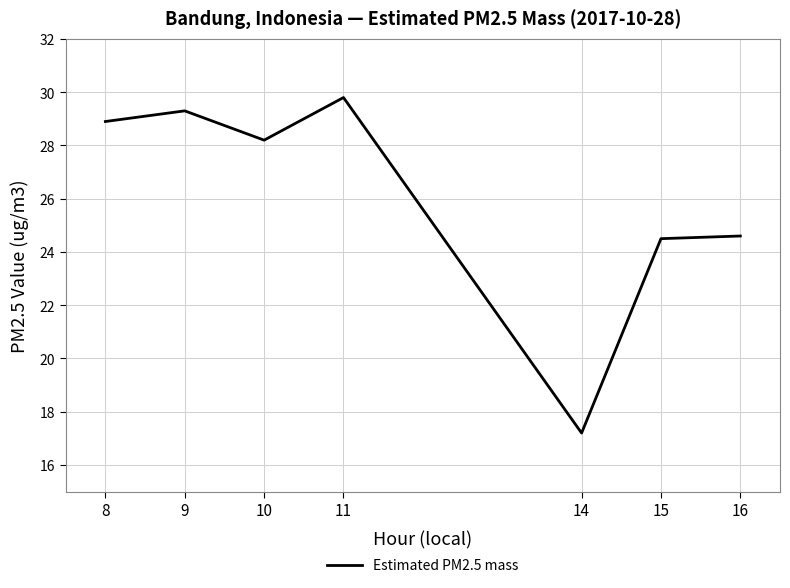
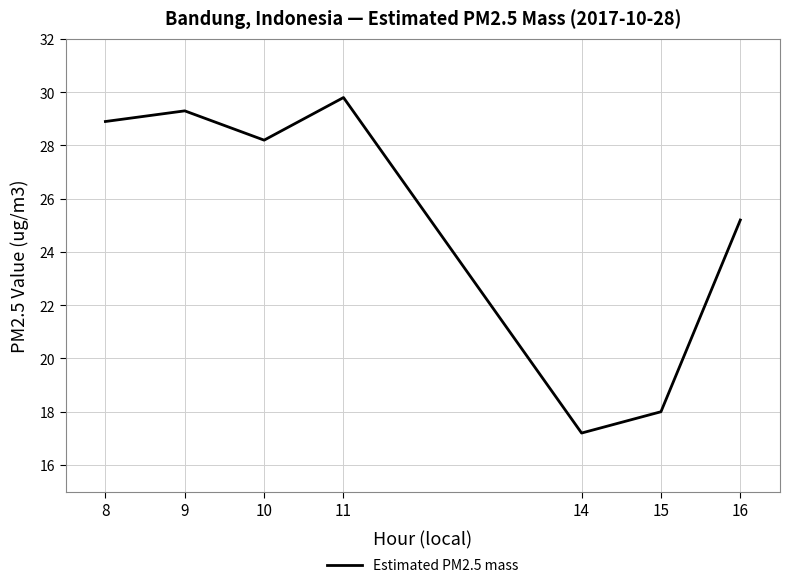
15: 24.5 -> 18.0
16: 24.6 -> 25.2
